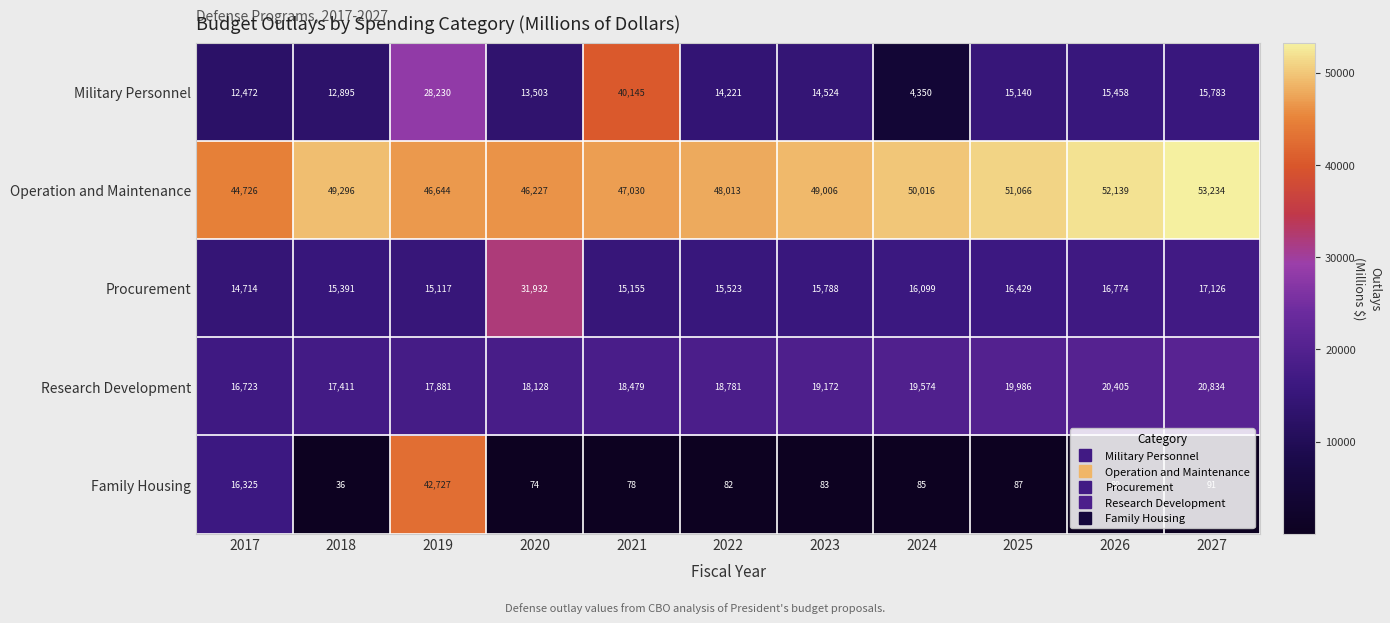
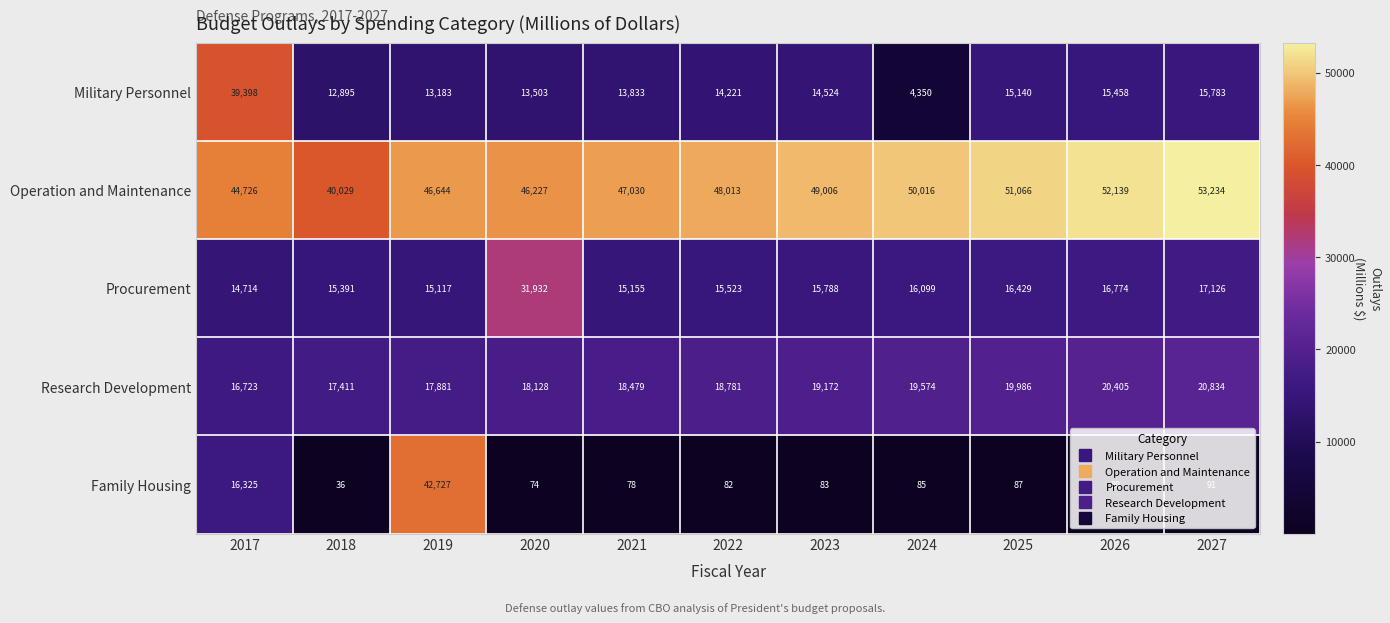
Military Personnel, 2017: 12,472 -> 39,398
Military Personnel, 2019: 28,230 -> 13,183
Military Personnel, 2021: 40,145 -> 13,833
Operation and Maintenance, 2018: 49,296 -> 40,029
